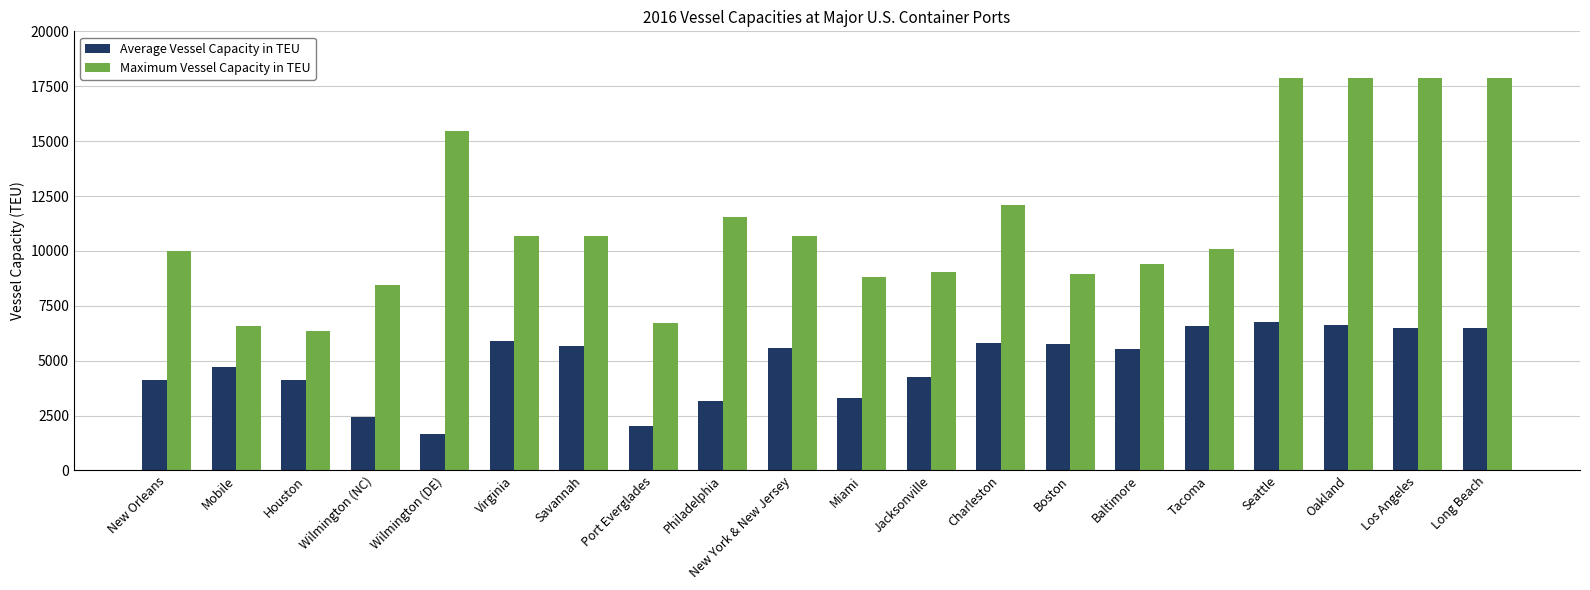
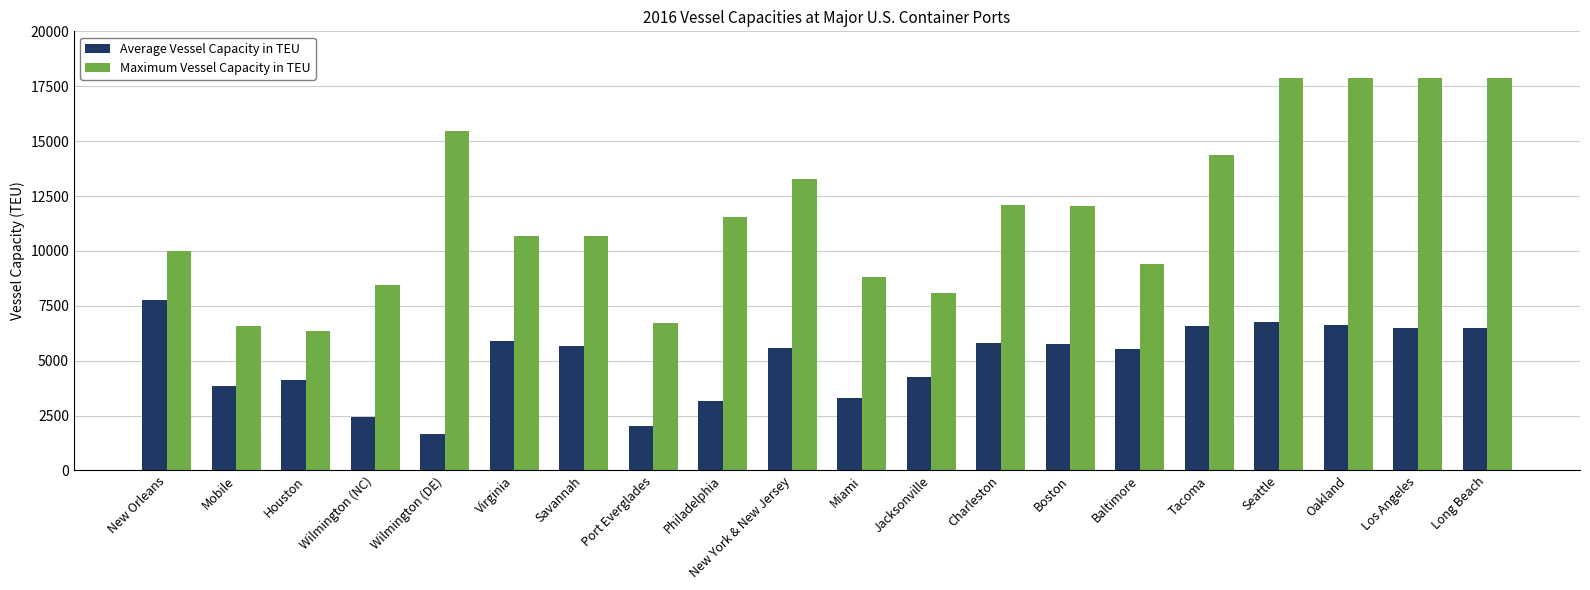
Average Vessel Capacity in TEU, New Orleans: 4100 -> 7700
Average Vessel Capacity in TEU, Mobile: 4700 -> 3800
Maximum Vessel Capacity in TEU, New York & New Jersey: 10700 -> 13300
Maximum Vessel Capacity in TEU, Jacksonville: 9000 -> 8100
Maximum Vessel Capacity in TEU, Boston: 8900 -> 12000
Maximum Vessel Capacity in TEU, Tacoma: 10100 -> 14400
